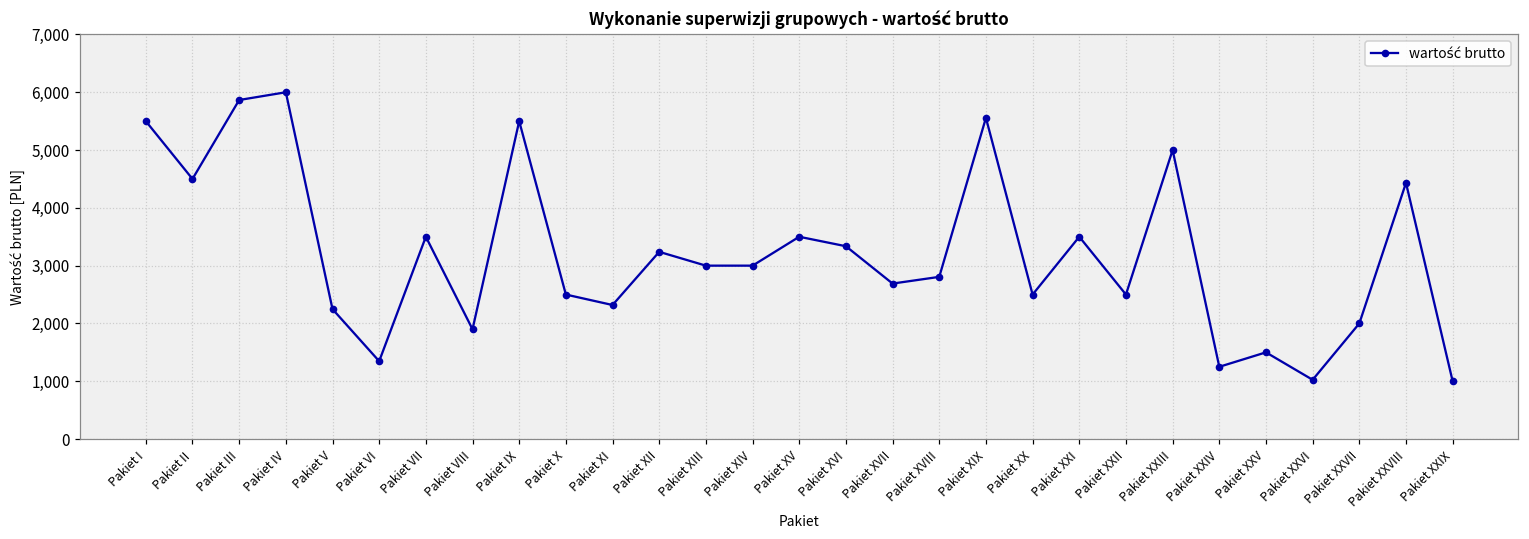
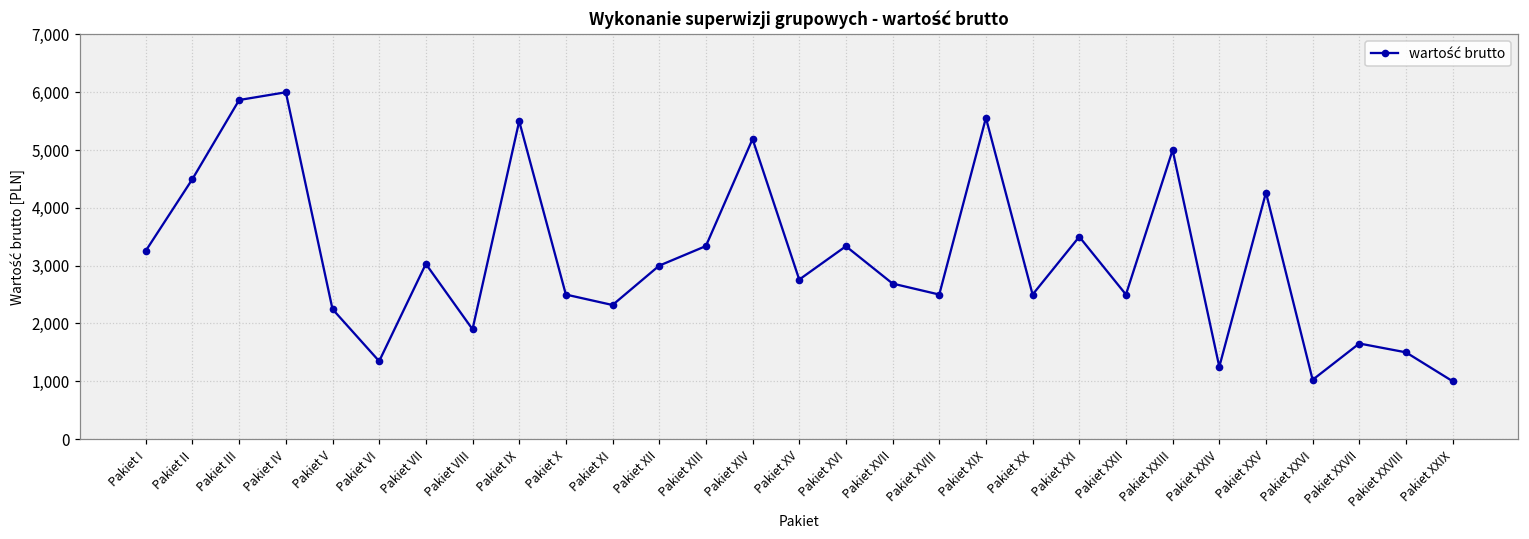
Pakiet I: 5,500 -> 3,300
Pakiet VII: 3,500 -> 3,000
Pakiet XII: 3,200 -> 3,000
Pakiet XIII: 3,000 -> 3,300
Pakiet XIV: 3,000 -> 5,200
Pakiet XV: 3,500 -> 2,800
Pakiet XVIII: 2,800 -> 2,500
Pakiet XXV: 1,500 -> 4,300
Pakiet XXVII: 2,000 -> 1,700
Pakiet XXVIII: 4,400 -> 1,500
